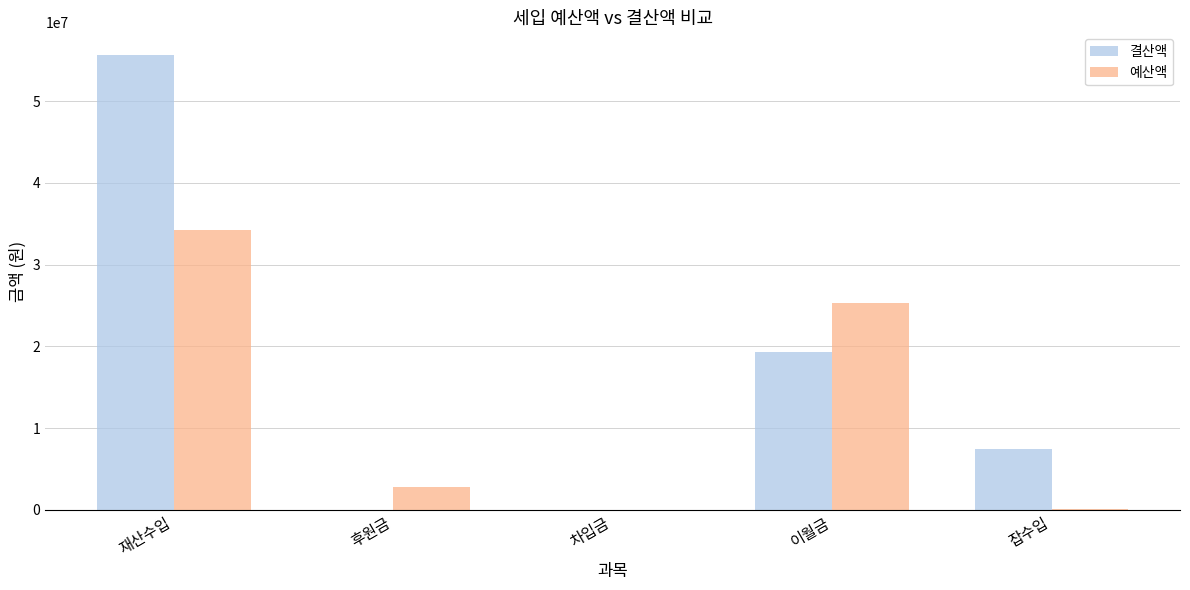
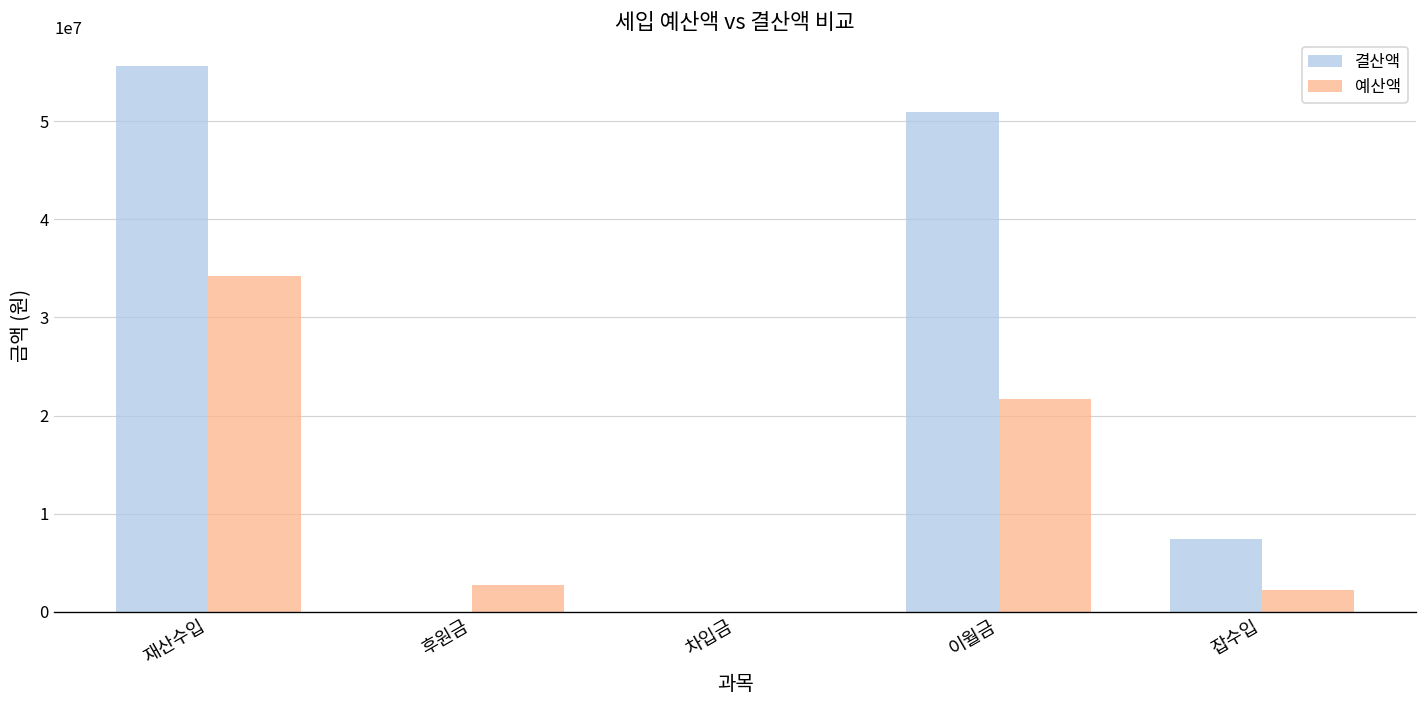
결산액, 이월금: 19000000 -> 51000000
예산액, 이월금: 25000000 -> 22000000
예산액, 잡수입: 0 -> 2000000
